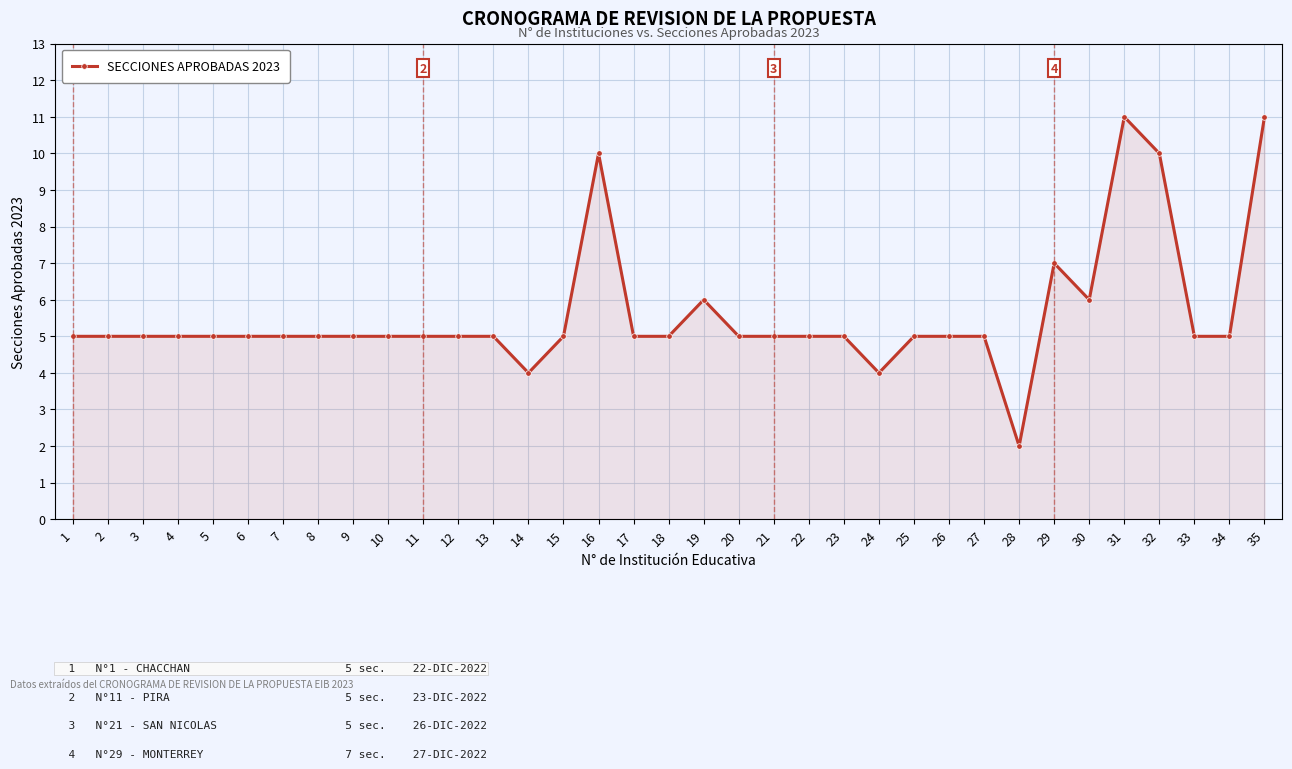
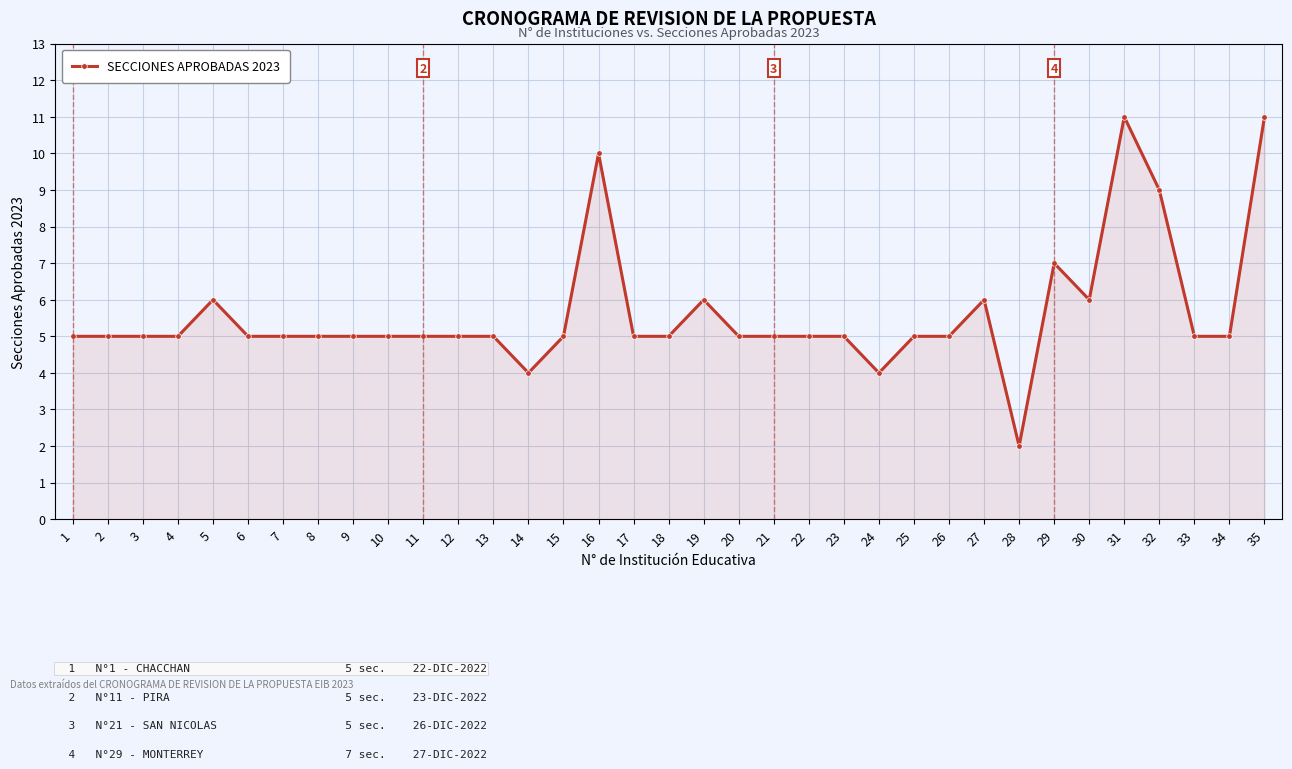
5: 5 -> 6
27: 5 -> 6
32: 10 -> 9
